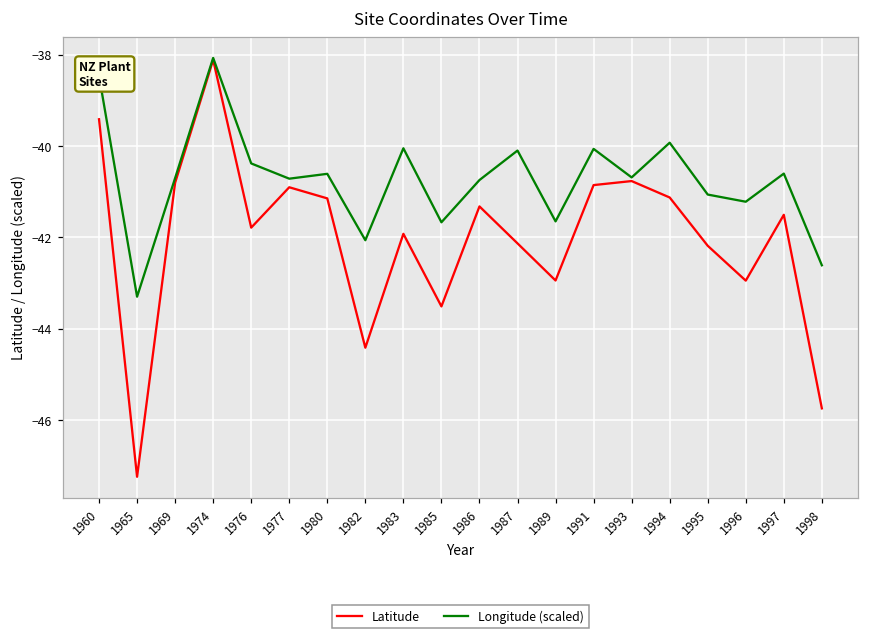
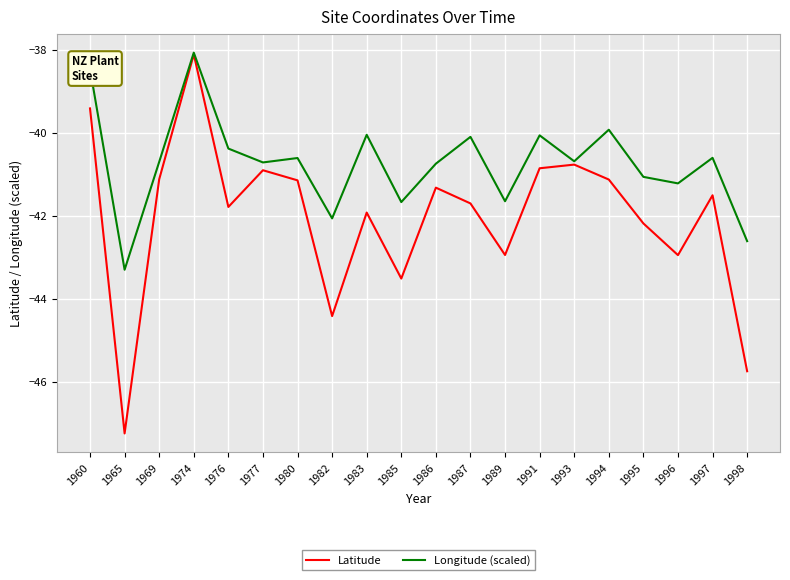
Latitude, 1969: -40.8 -> -41.1
Latitude, 1987: -42.1 -> -41.7
